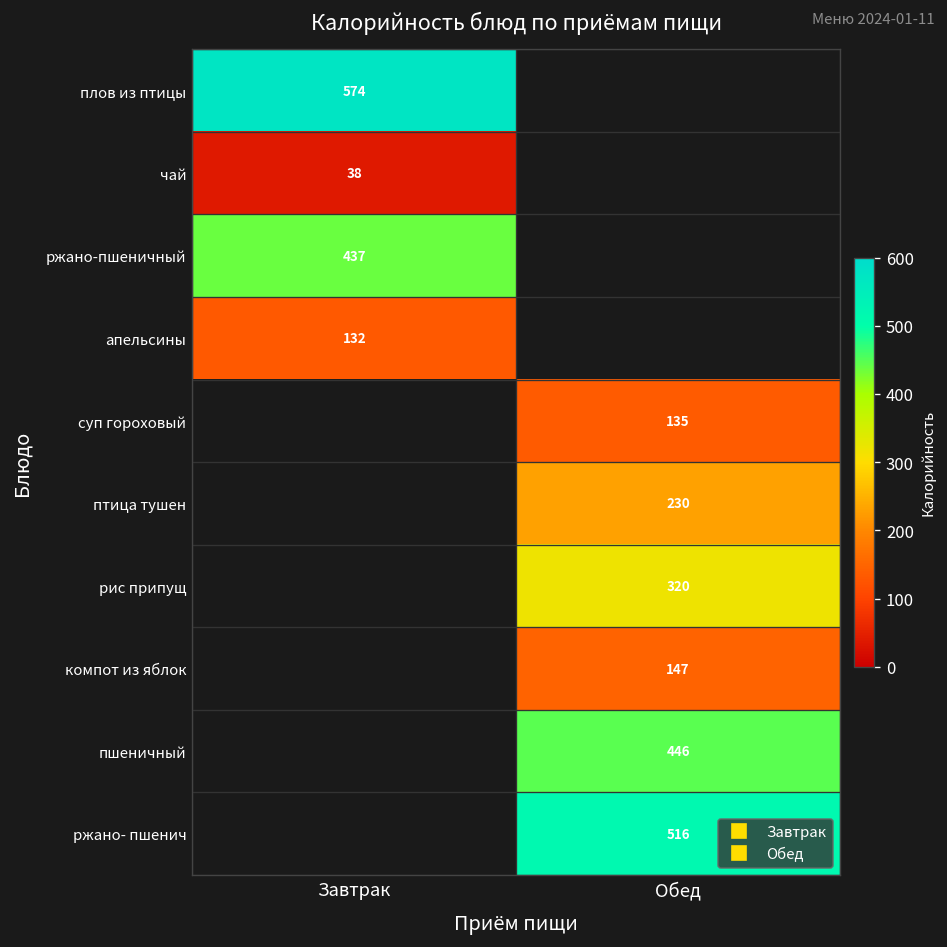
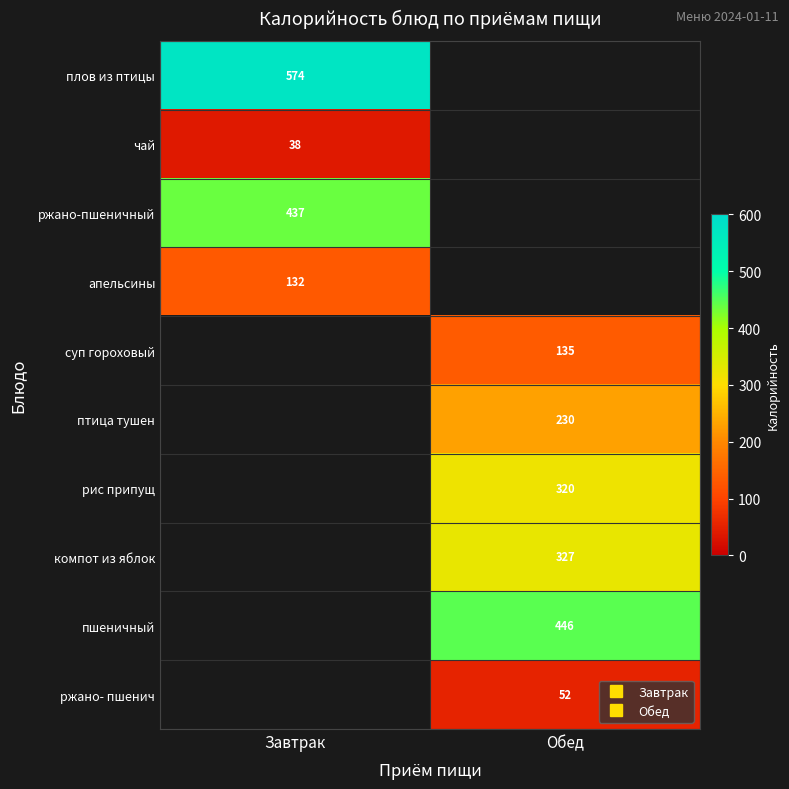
компот из яблок, Обед: 147 -> 327
ржано- пшенич, Обед: 516 -> 52
